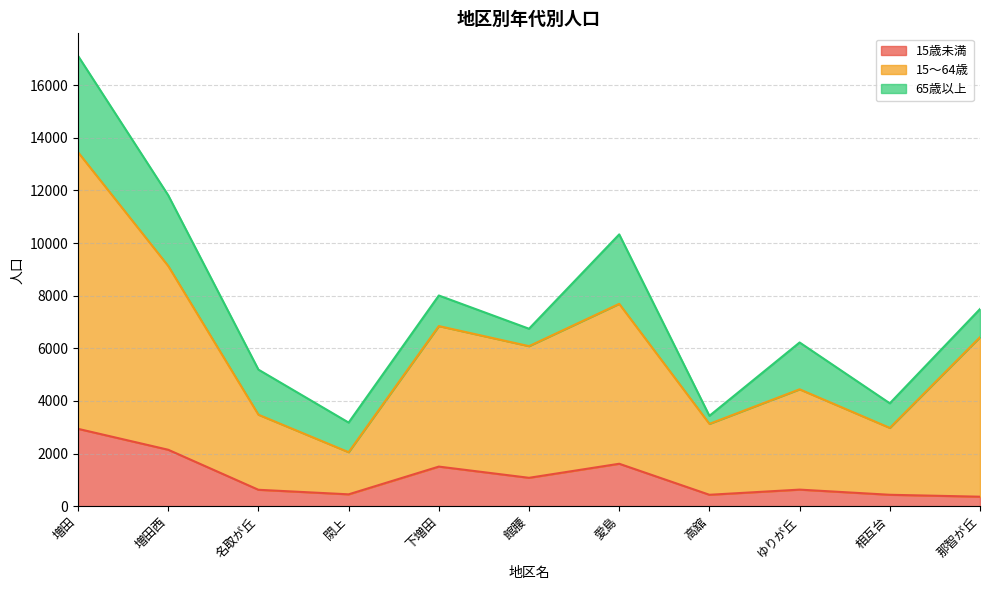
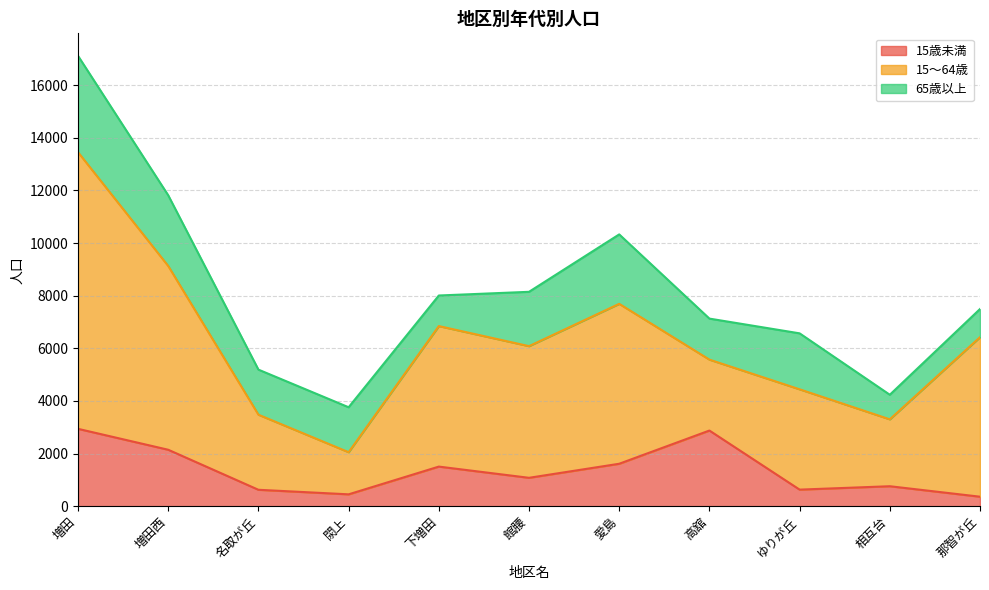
65歳以上, 閖上: 1100 -> 1700
65歳以上, 館腰: 700 -> 2100
15歳未満, 高舘: 400 -> 2900
65歳以上, 高舘: 300 -> 1600
65歳以上, ゆりが丘: 1800 -> 2100
15歳未満, 相互台: 400 -> 800
